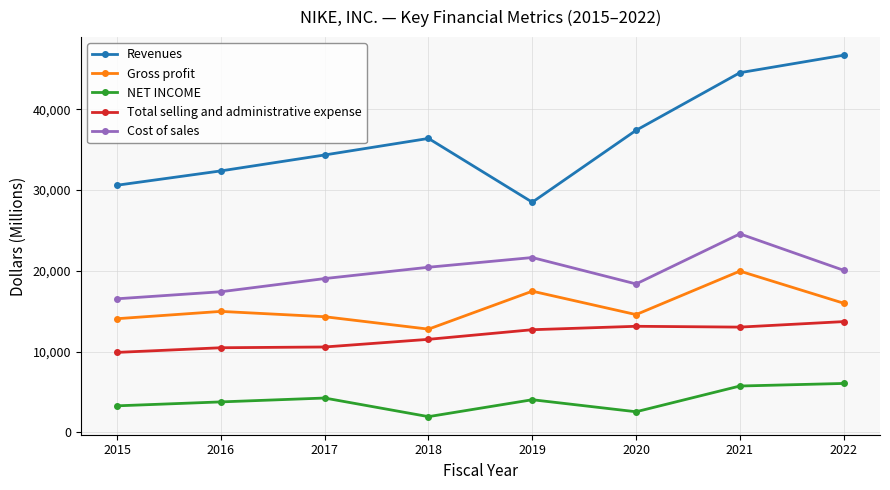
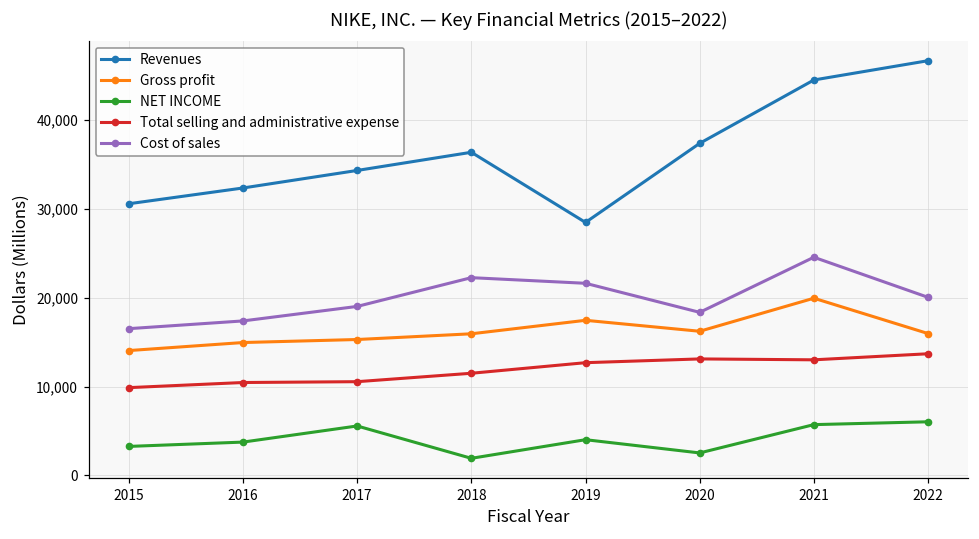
Gross profit, 2017: 14,000 -> 15,000
NET INCOME, 2017: 4,000 -> 6,000
Gross profit, 2018: 13,000 -> 16,000
Cost of sales, 2018: 20,000 -> 22,000
Gross profit, 2020: 15,000 -> 16,000
